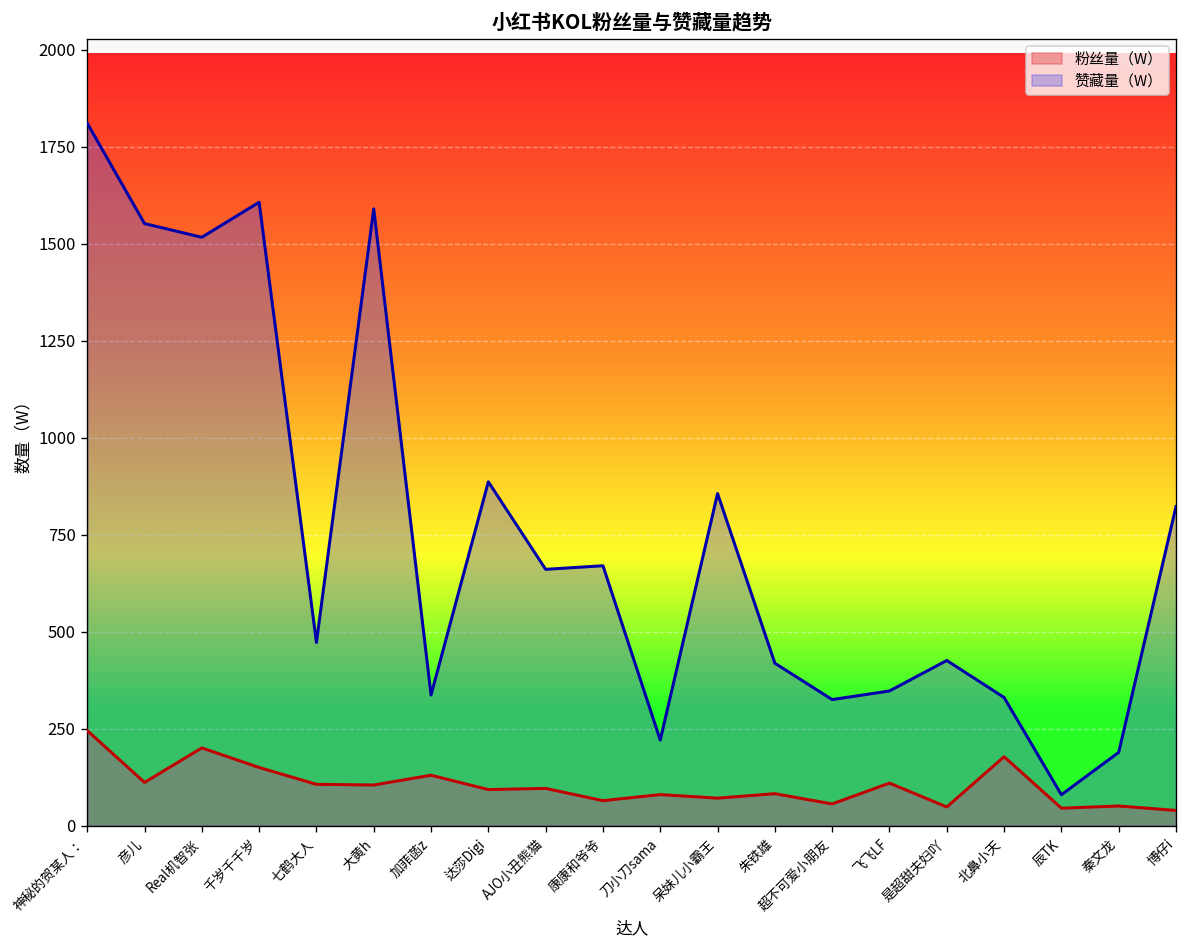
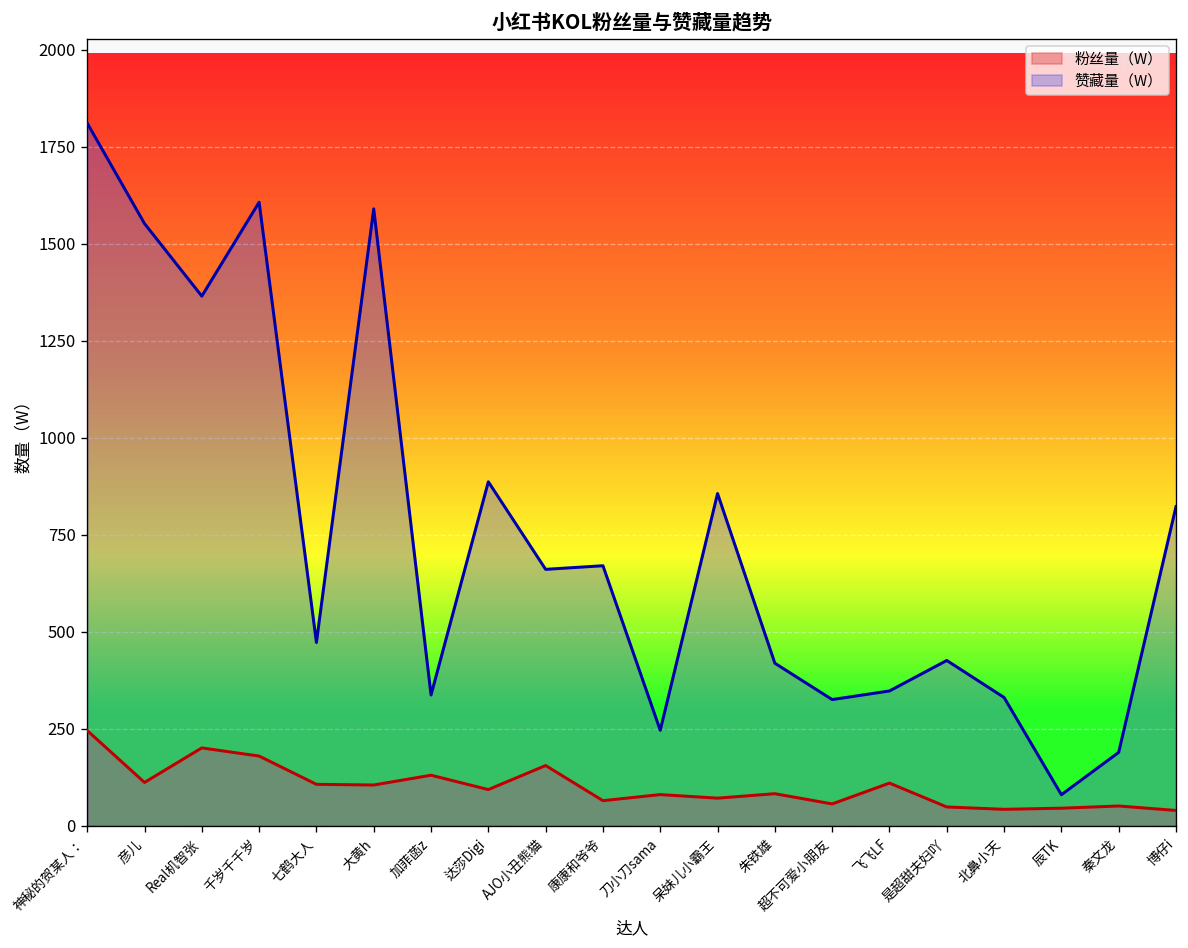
赞藏量（W）, Real机智张: 1520 -> 1370
粉丝量（W）, 千岁千千岁: 150 -> 180
粉丝量（W）, AJO小丑熊猫: 100 -> 160
赞藏量（W）, 刀小刀sama: 220 -> 250
粉丝量（W）, 北鼻小天: 180 -> 40
